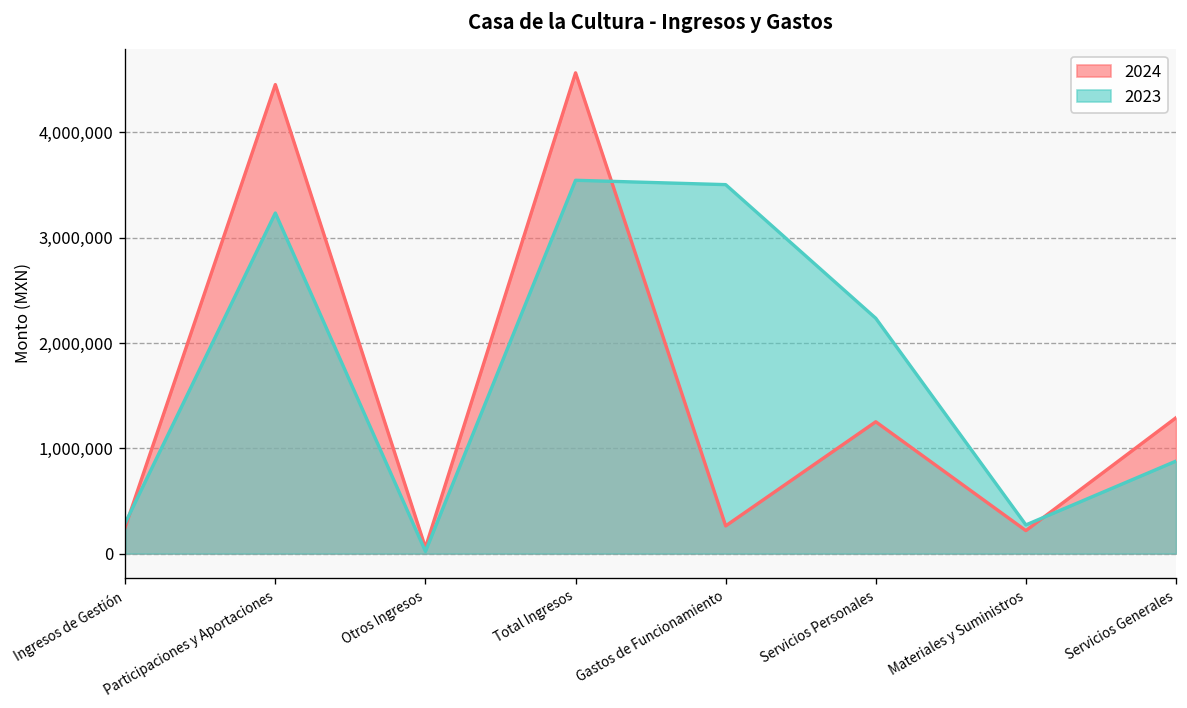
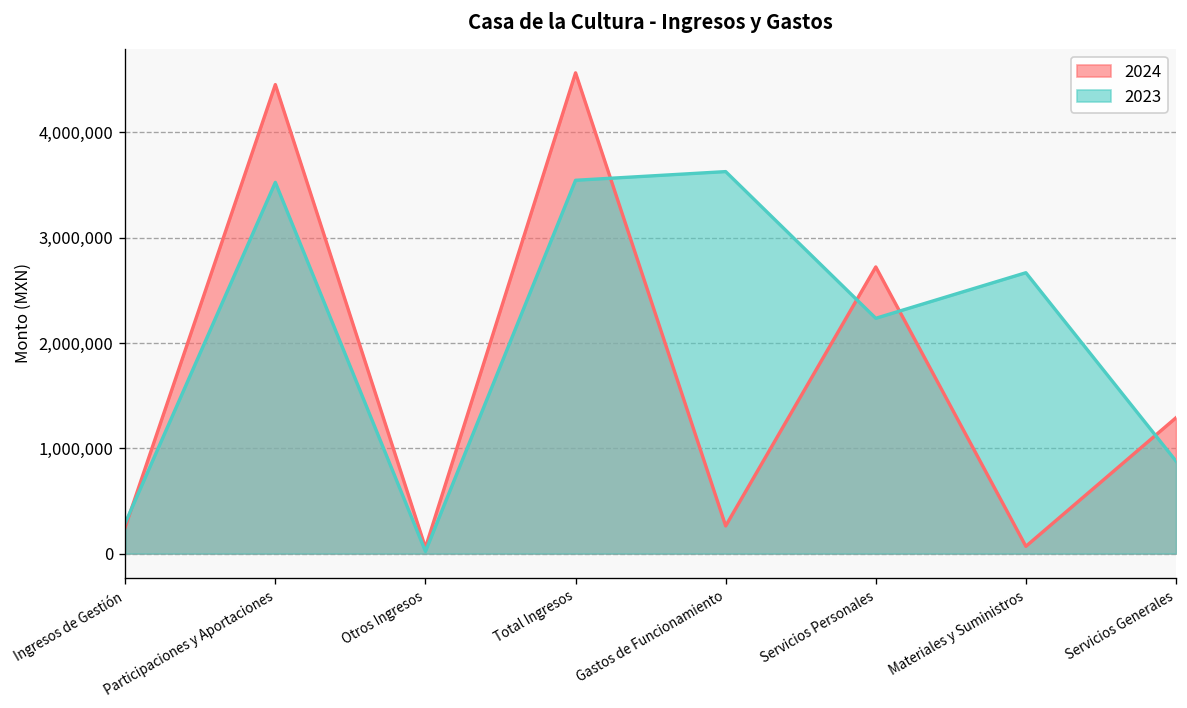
2023, Participaciones y Aportaciones: 3,200,000 -> 3,500,000
2023, Gastos de Funcionamiento: 3,500,000 -> 3,600,000
2024, Servicios Personales: 1,300,000 -> 2,700,000
2024, Materiales y Suministros: 200,000 -> 100,000
2023, Materiales y Suministros: 300,000 -> 2,700,000
